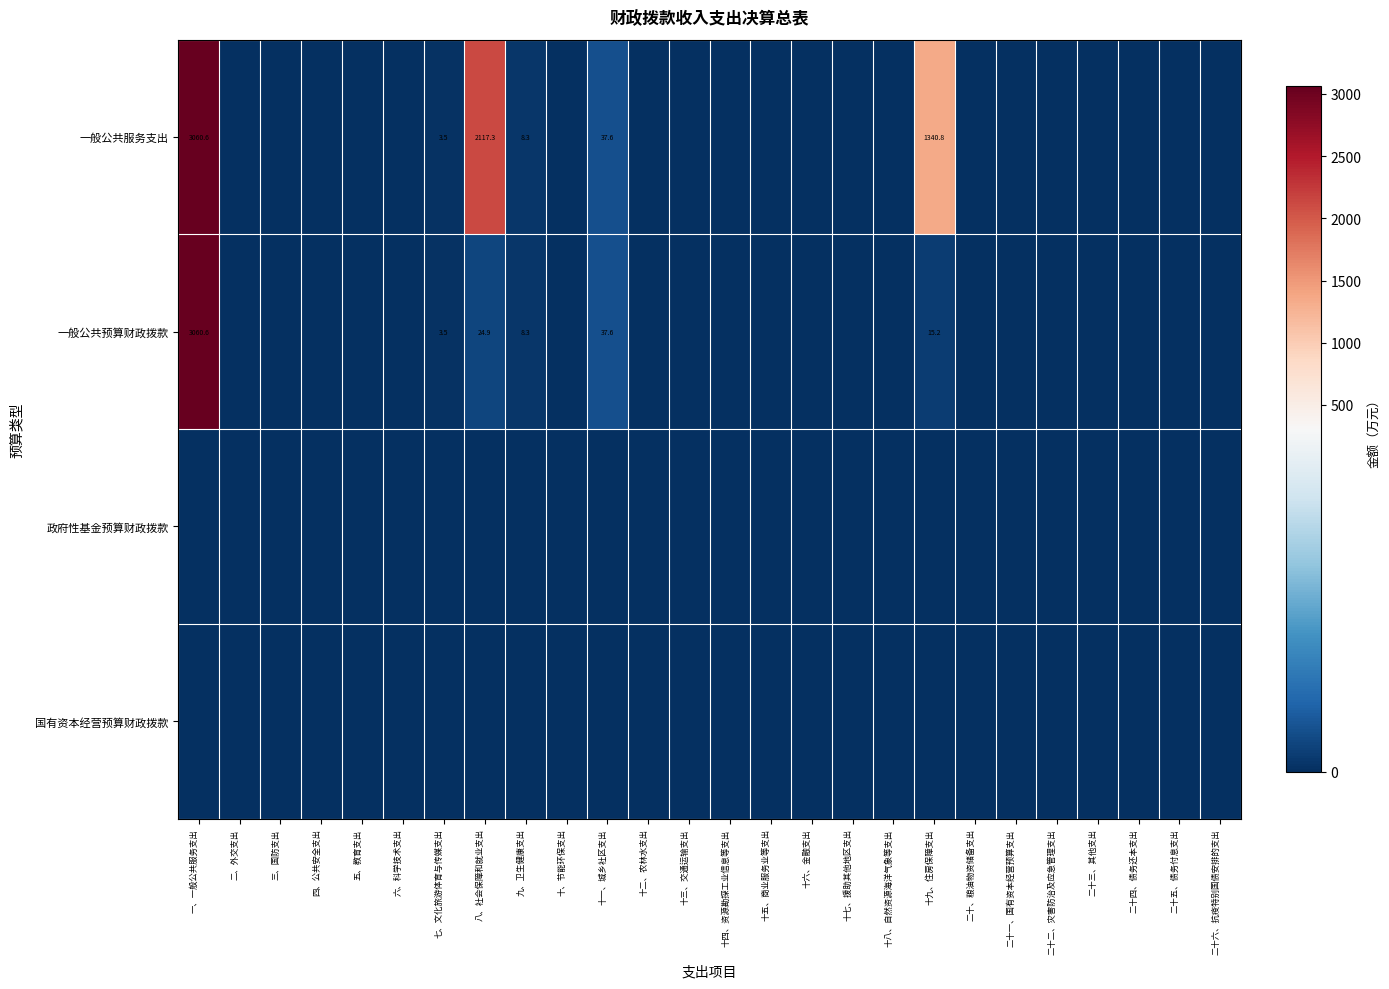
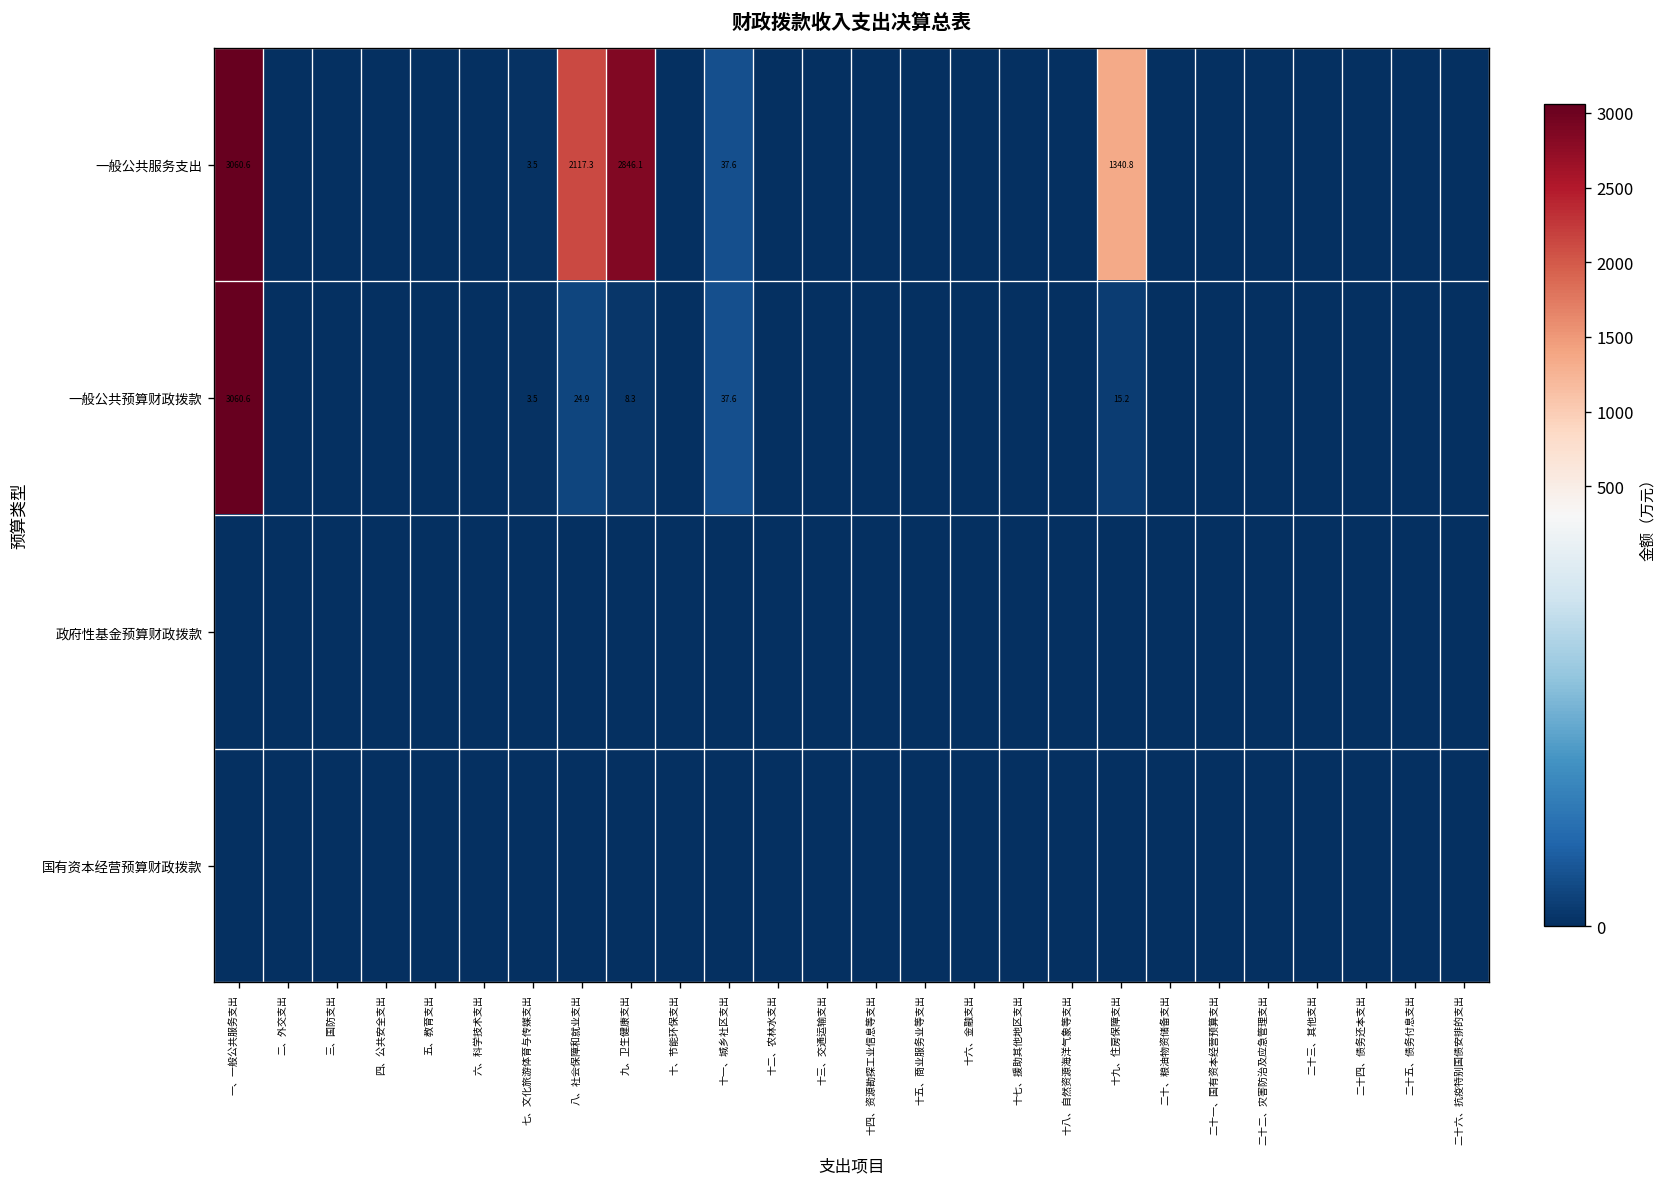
一般公共服务支出, 九、卫生健康支出: 8.3 -> 2846.1
